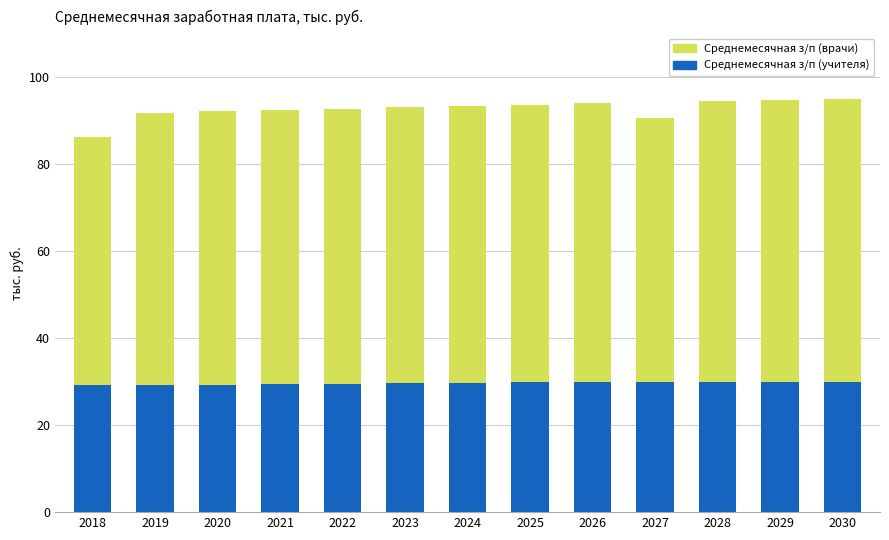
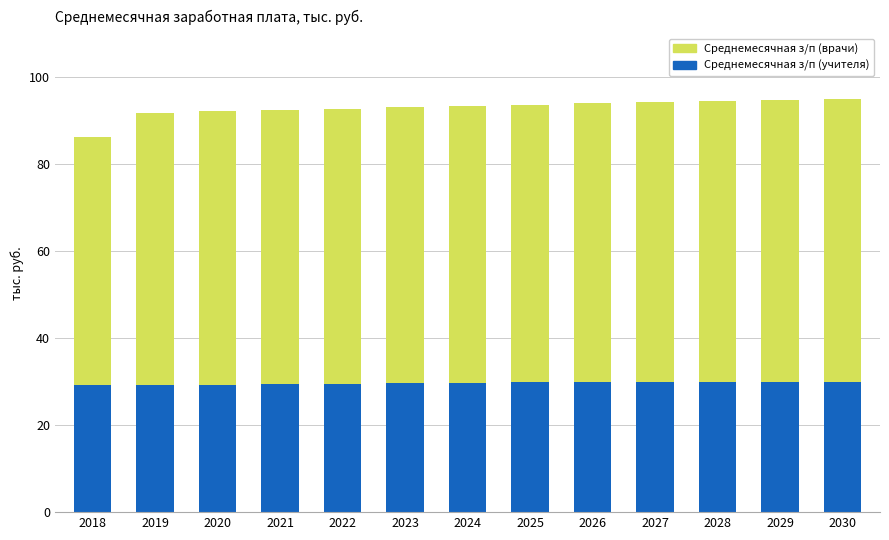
Среднемесячная з/п (врачи), 2027: 61 -> 64
